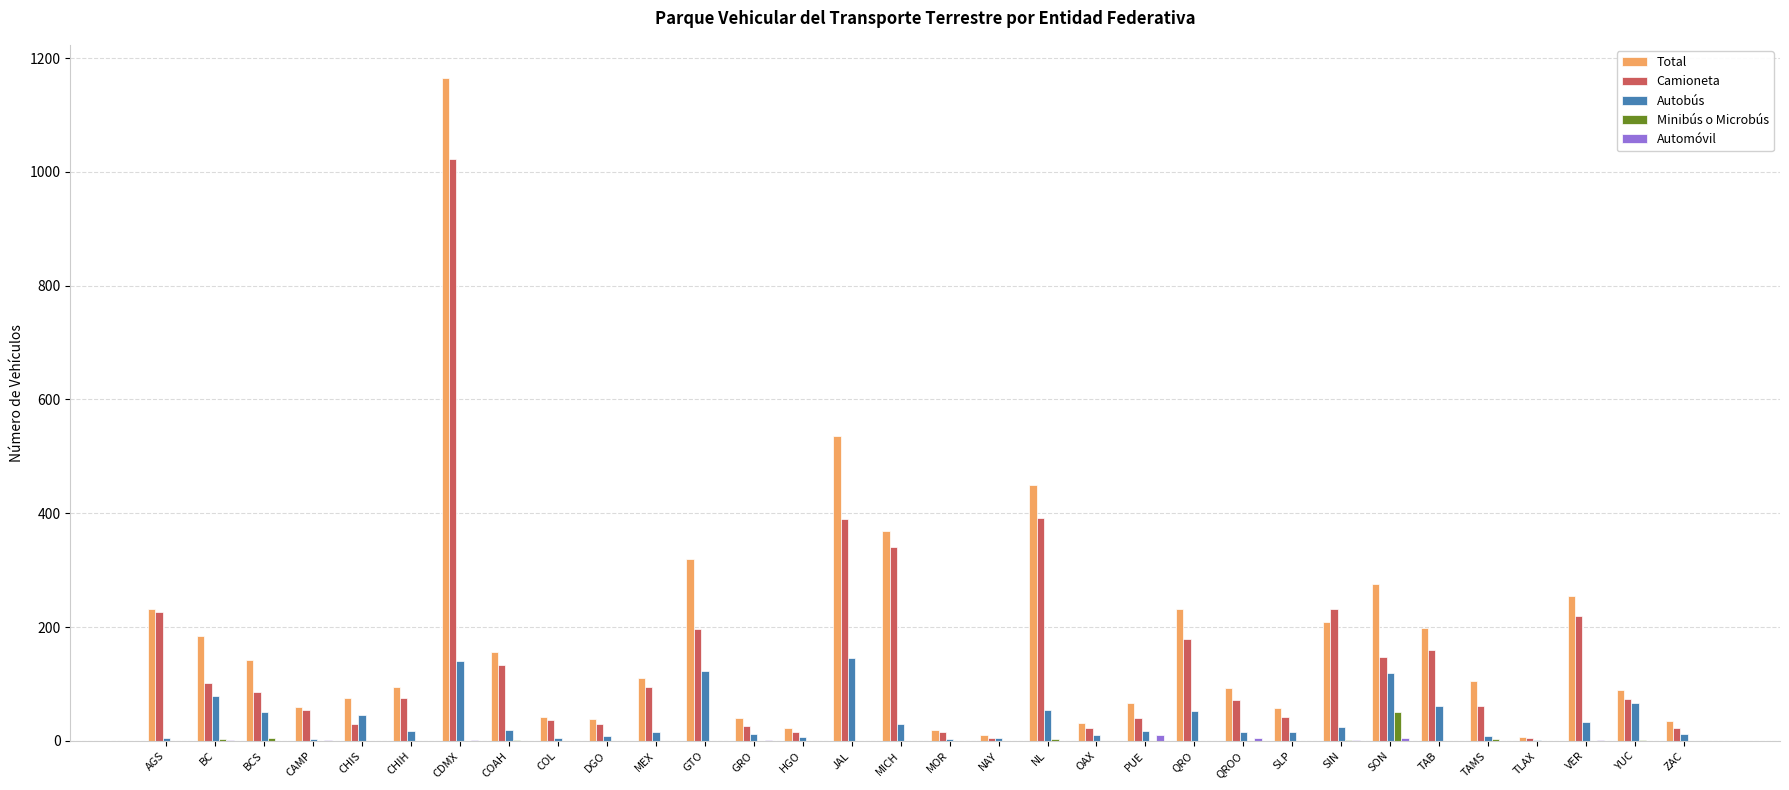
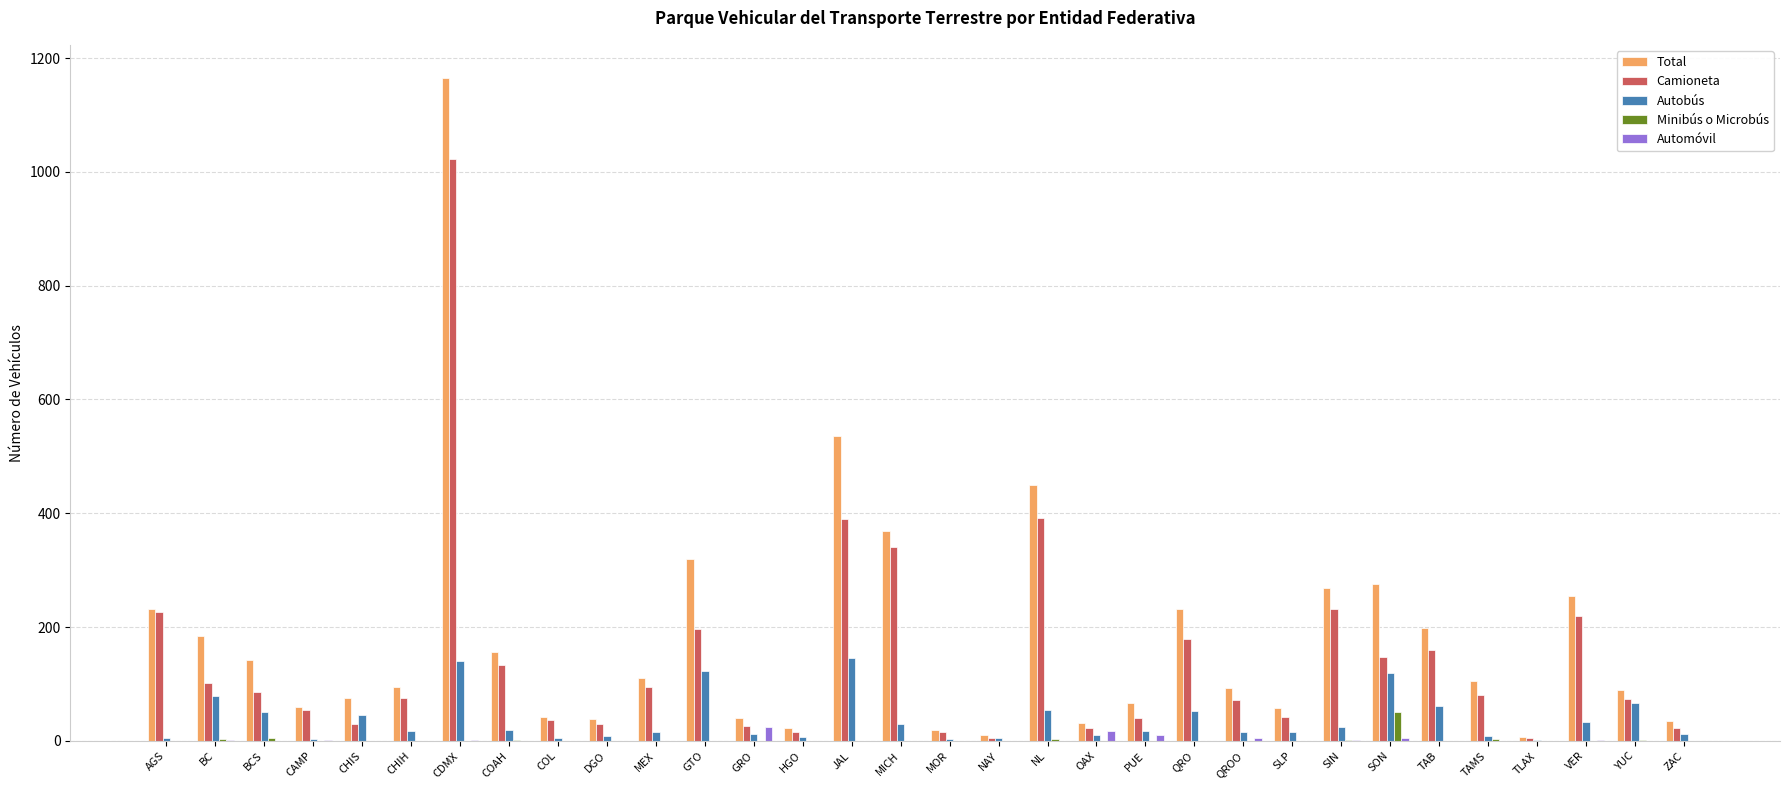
Automóvil, GRO: 0 -> 20
Automóvil, OAX: 0 -> 20
Total, SIN: 210 -> 270
Camioneta, TAMS: 60 -> 80
